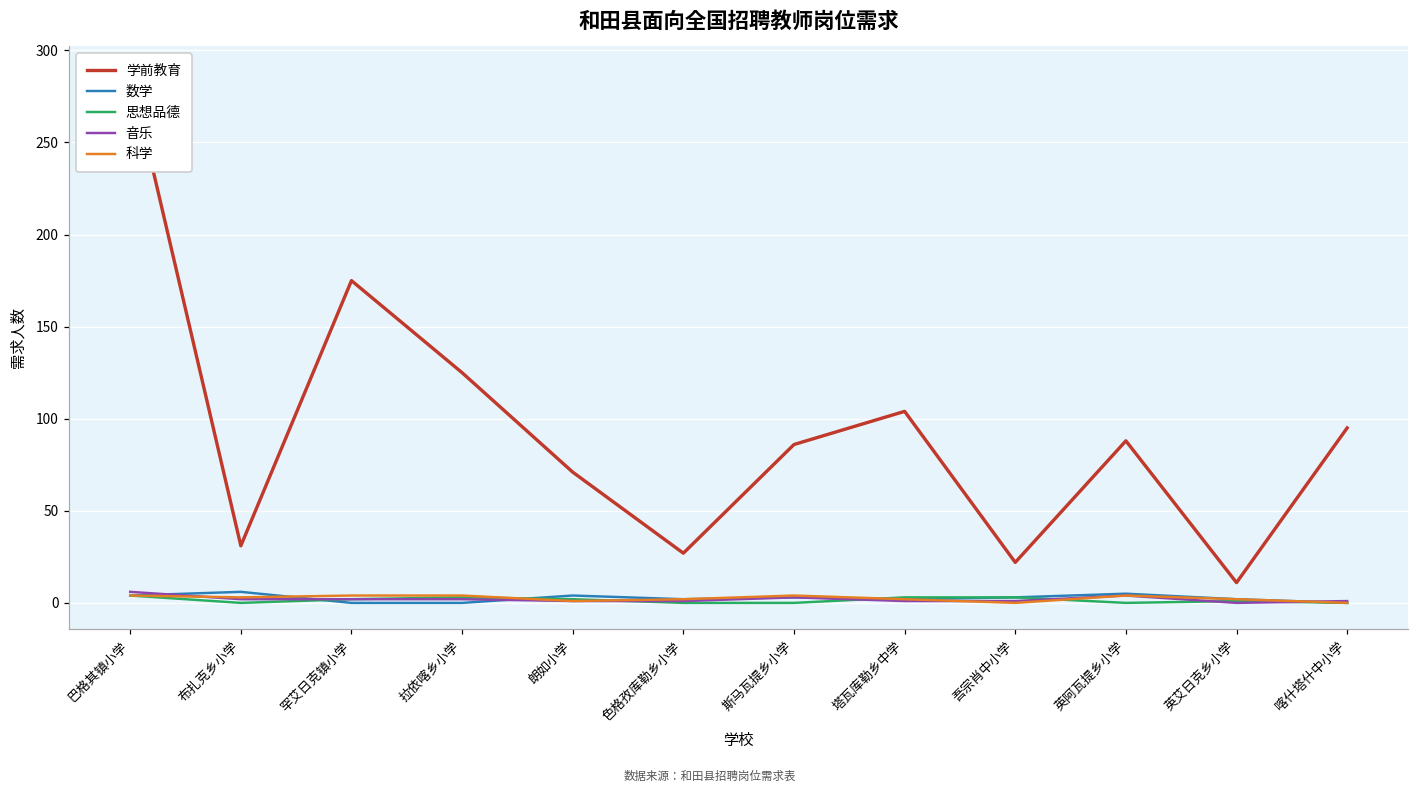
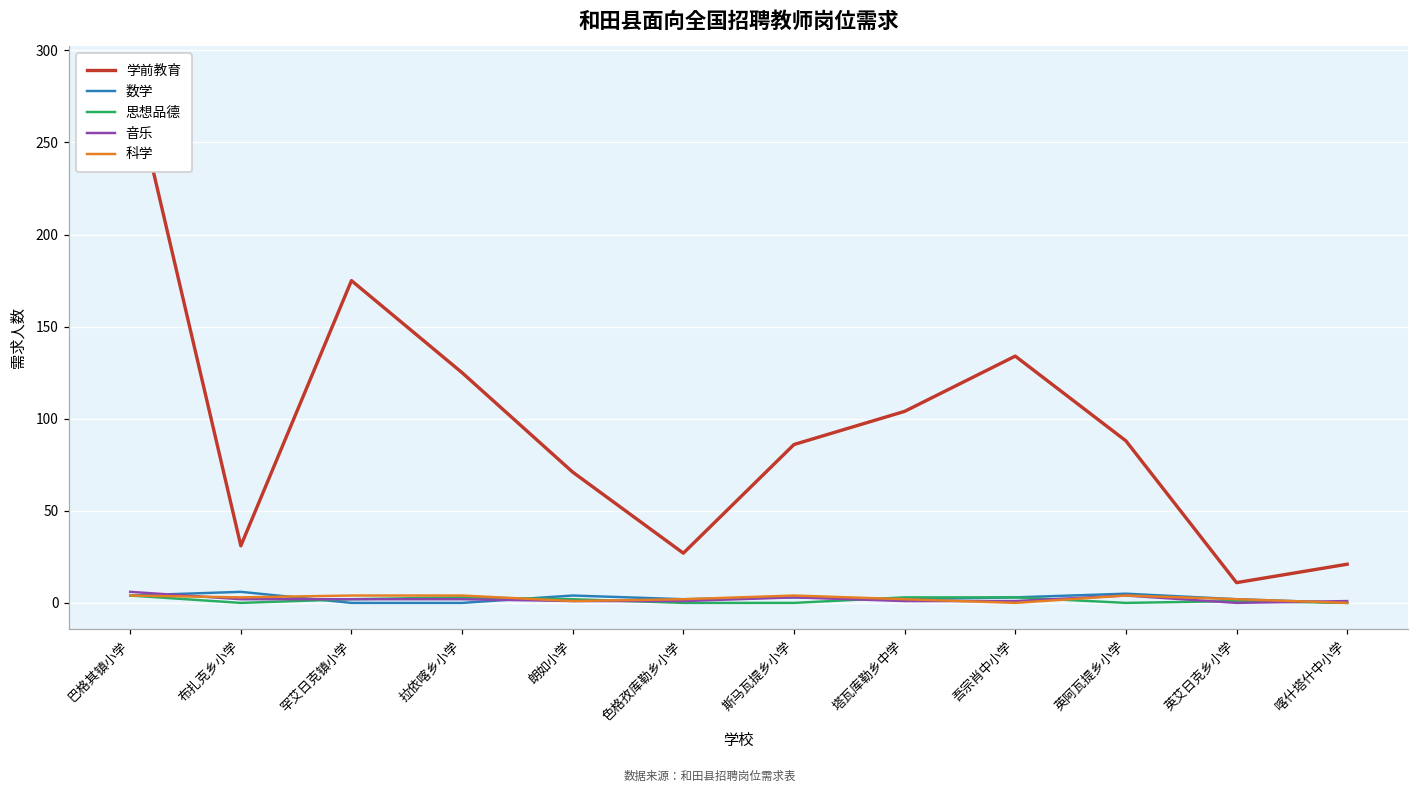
学前教育, 吾宗肖中小学: 22 -> 134
学前教育, 喀什塔什中小学: 95 -> 21
